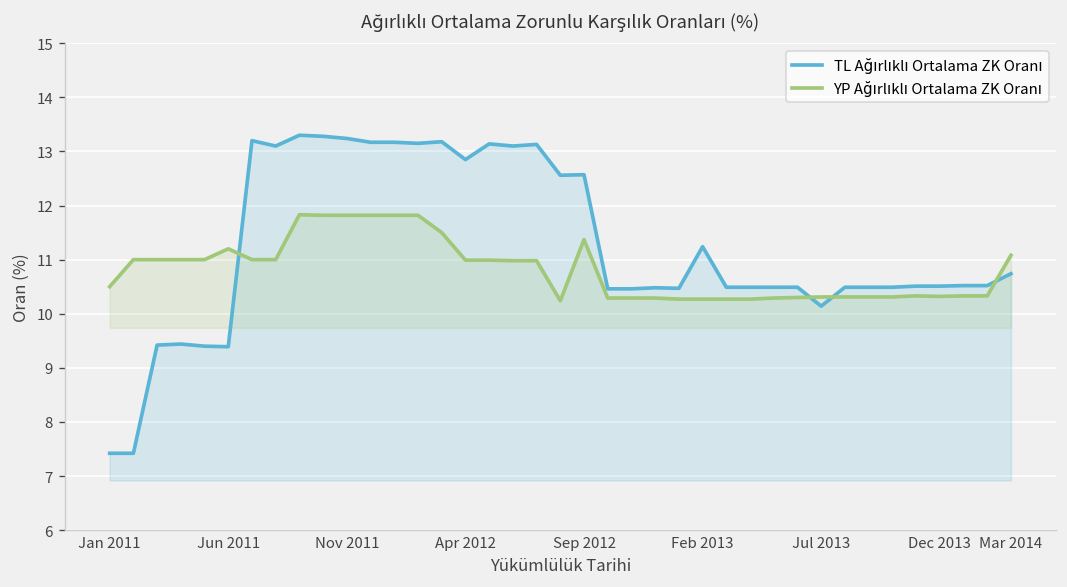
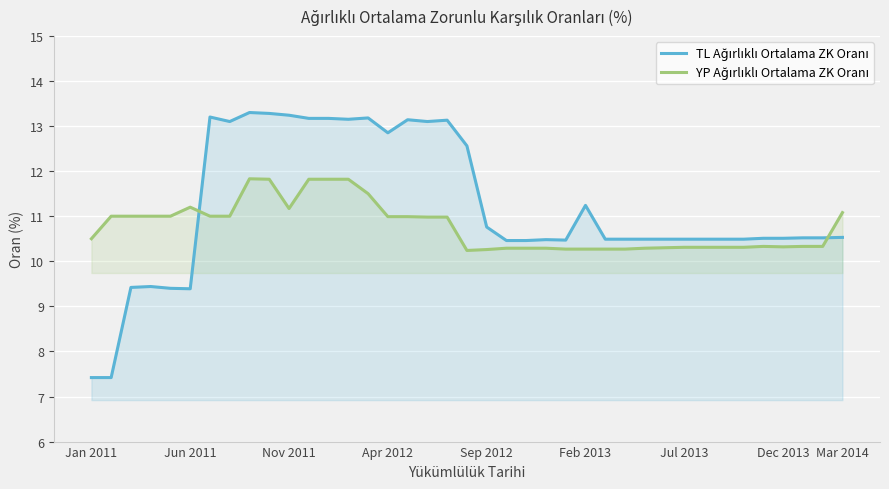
YP Ağırlıklı Ortalama ZK Oranı, Nov 2011: 11.8 -> 11.2
TL Ağırlıklı Ortalama ZK Oranı, Sep 2012: 12.6 -> 10.8
YP Ağırlıklı Ortalama ZK Oranı, Sep 2012: 11.4 -> 10.3
TL Ağırlıklı Ortalama ZK Oranı, Jul 2013: 10.1 -> 10.5
TL Ağırlıklı Ortalama ZK Oranı, Mar 2014: 10.7 -> 10.5
